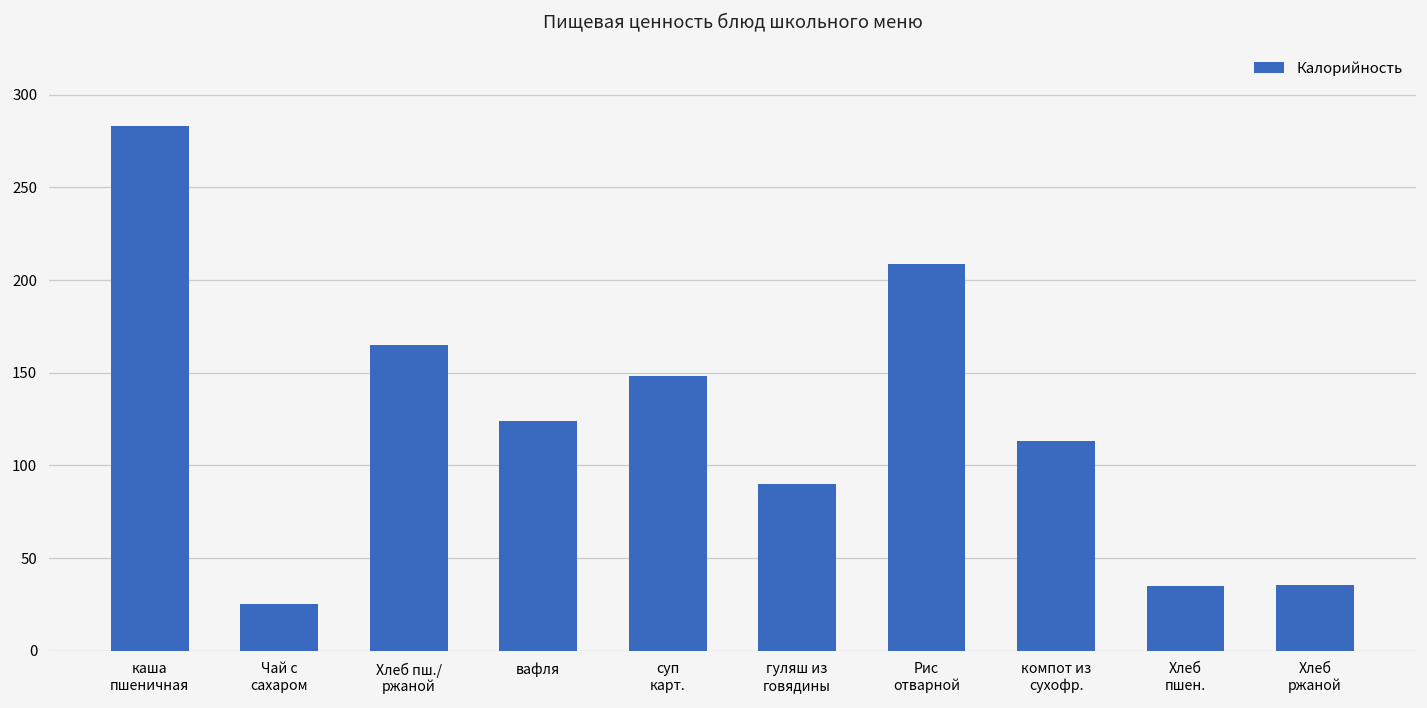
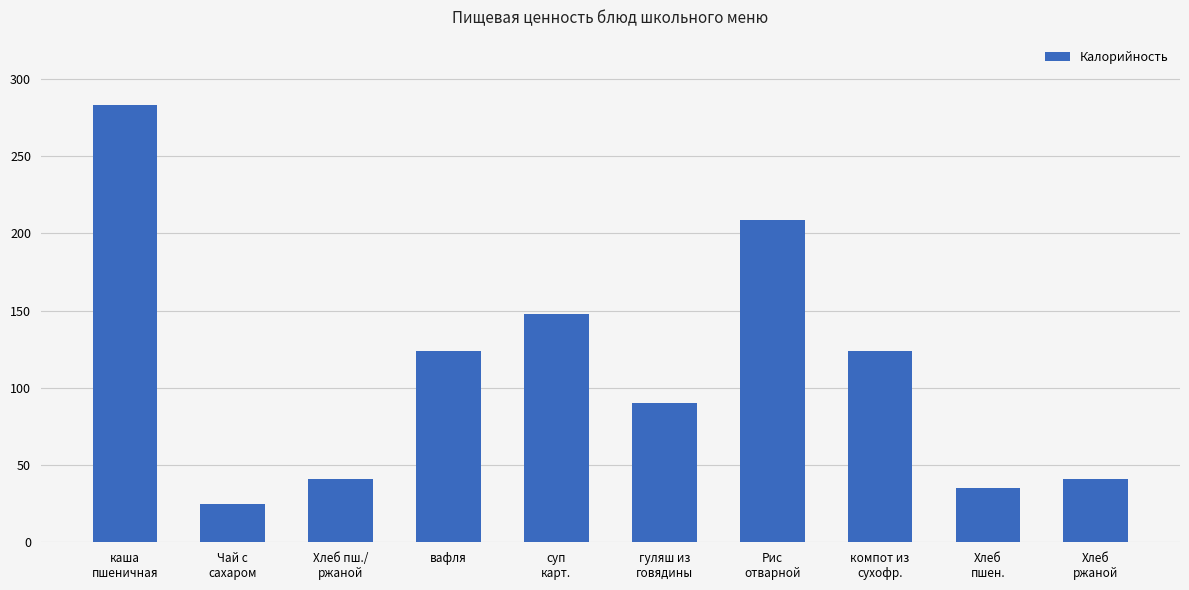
Хлеб пш./ ржаной: 165 -> 41
компот из сухофр.: 113 -> 124
Хлеб ржаной: 36 -> 41
